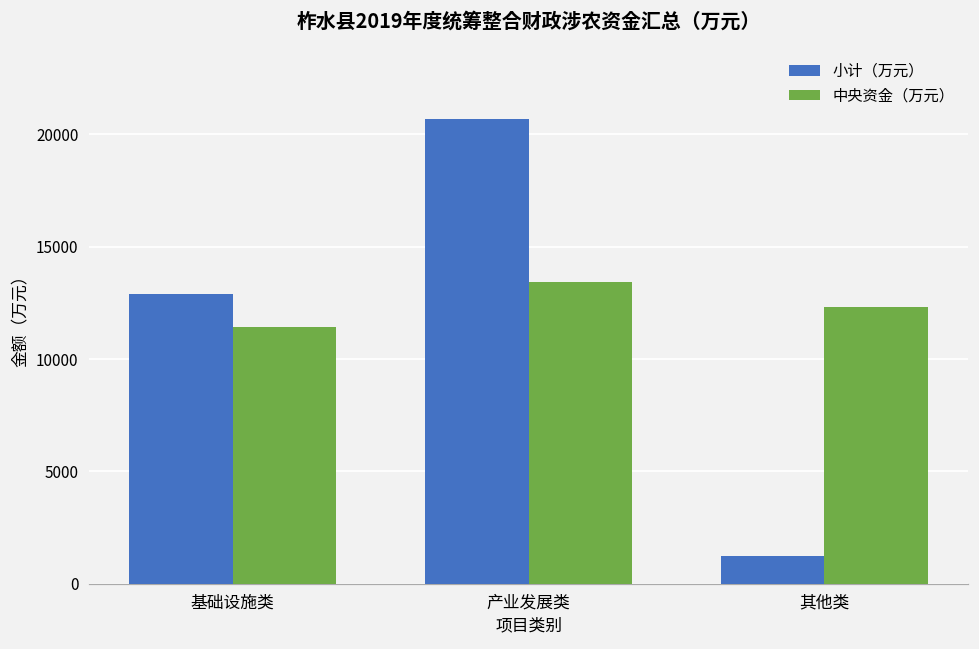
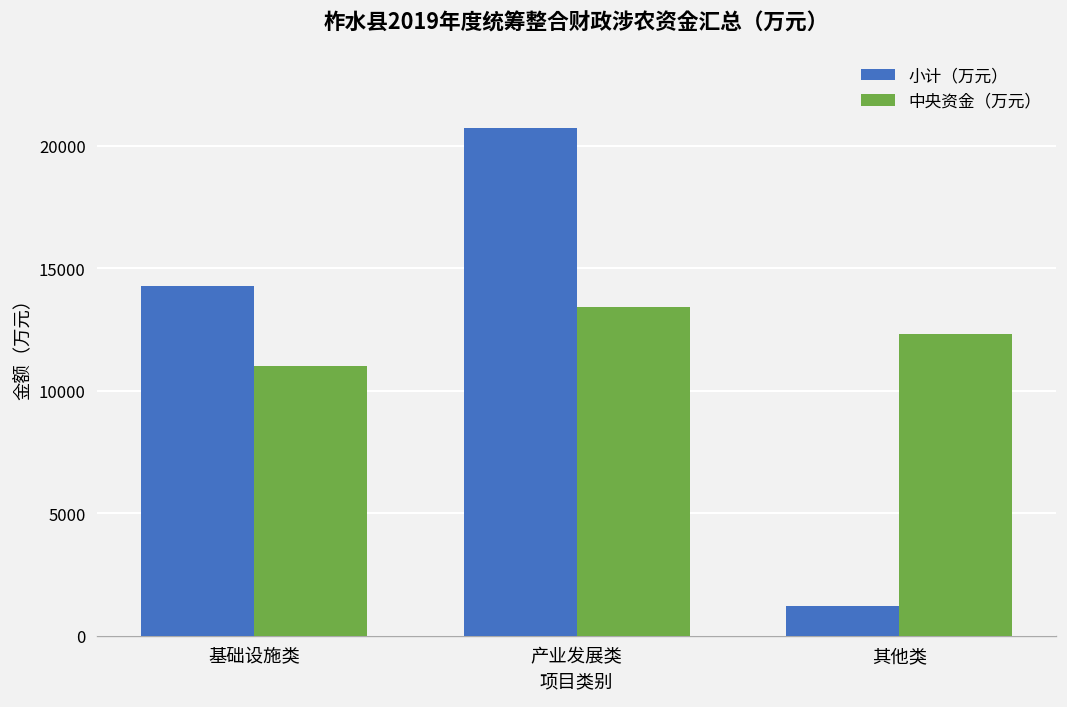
小计（万元）, 基础设施类: 12900 -> 14300
中央资金（万元）, 基础设施类: 11400 -> 11000
